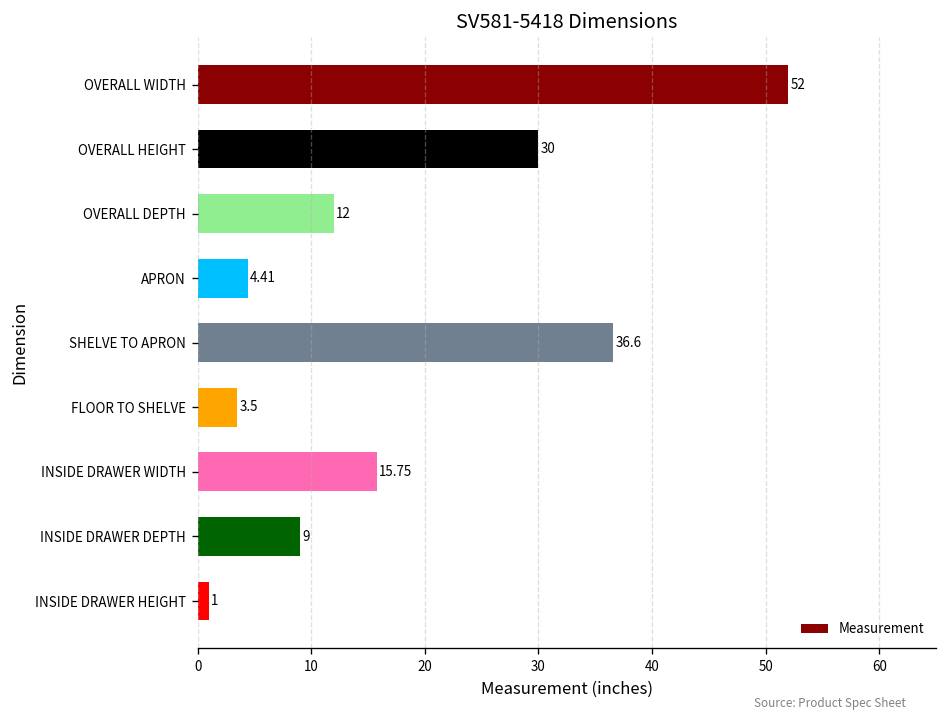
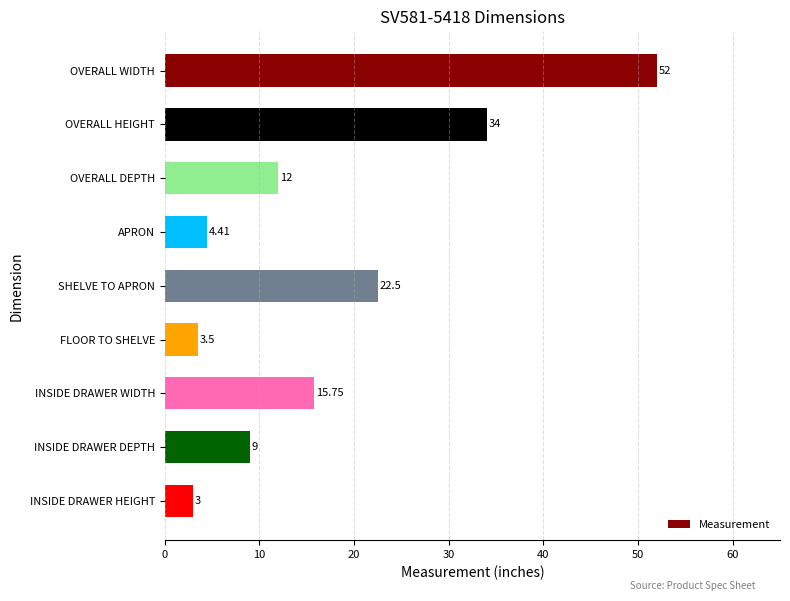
OVERALL HEIGHT: 30 -> 34
SHELVE TO APRON: 36.6 -> 22.5
INSIDE DRAWER HEIGHT: 1 -> 3
